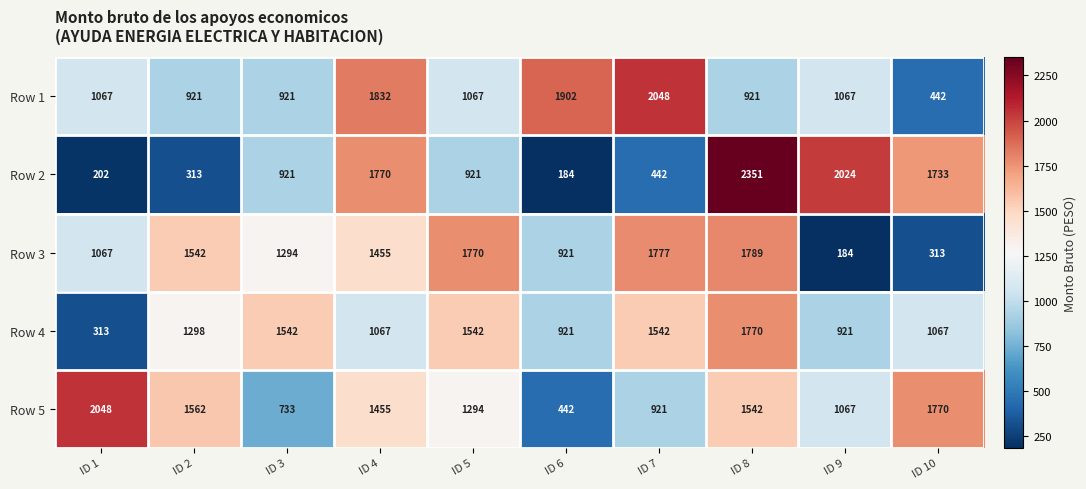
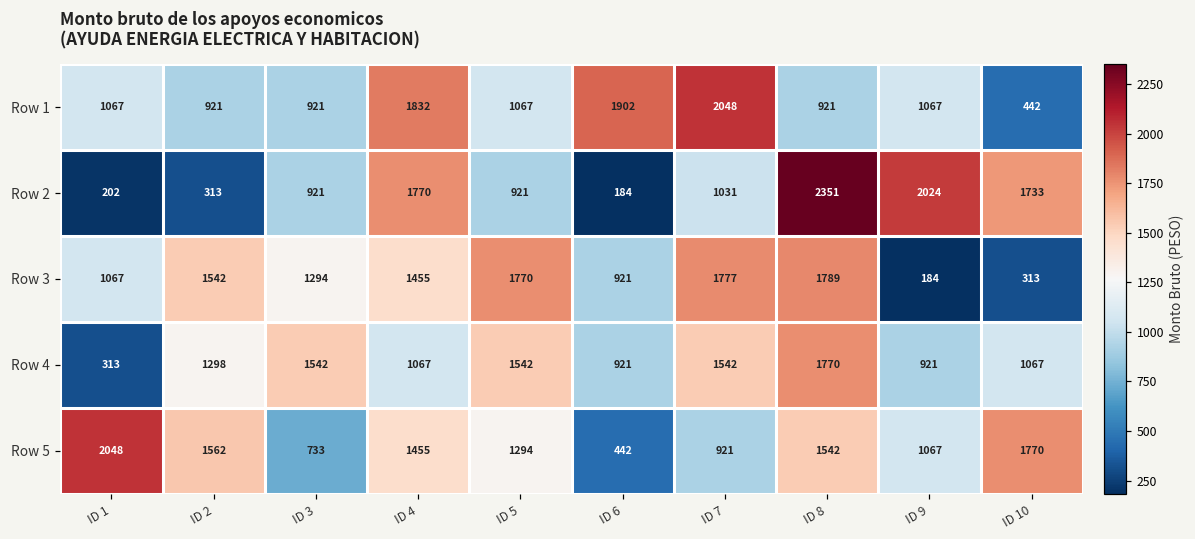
Row 2, ID 7: 442 -> 1031
